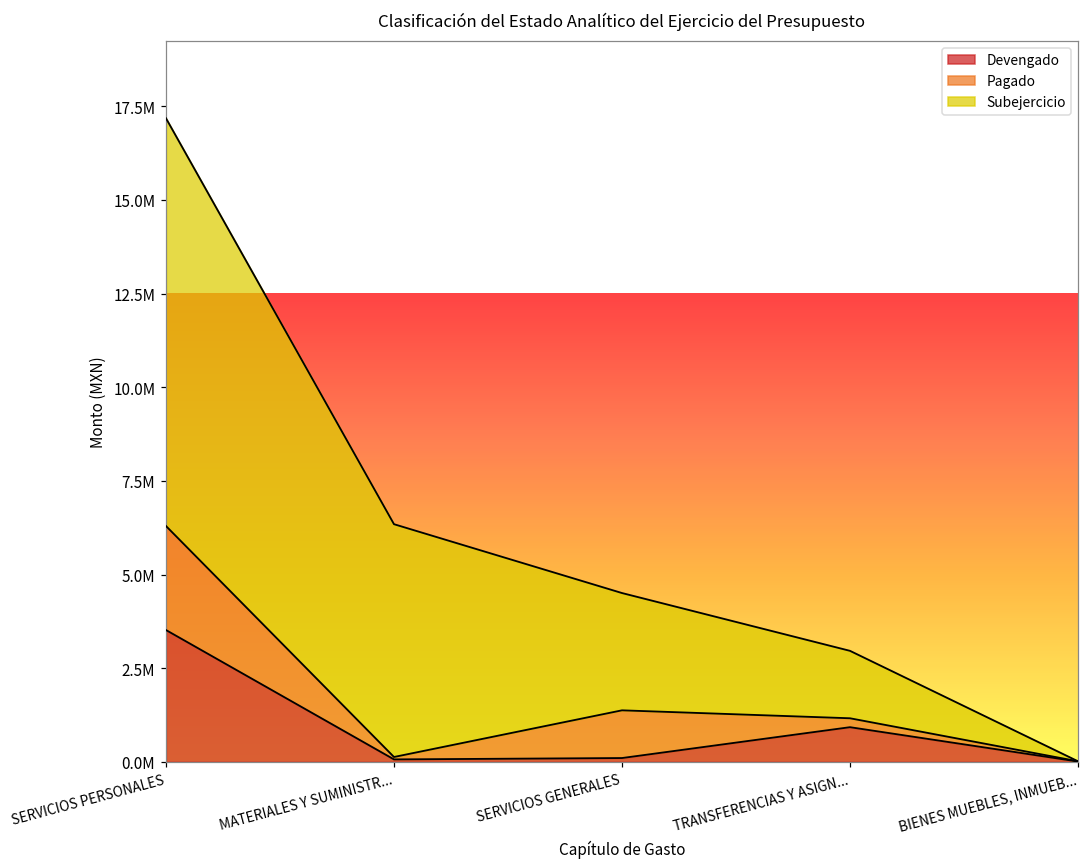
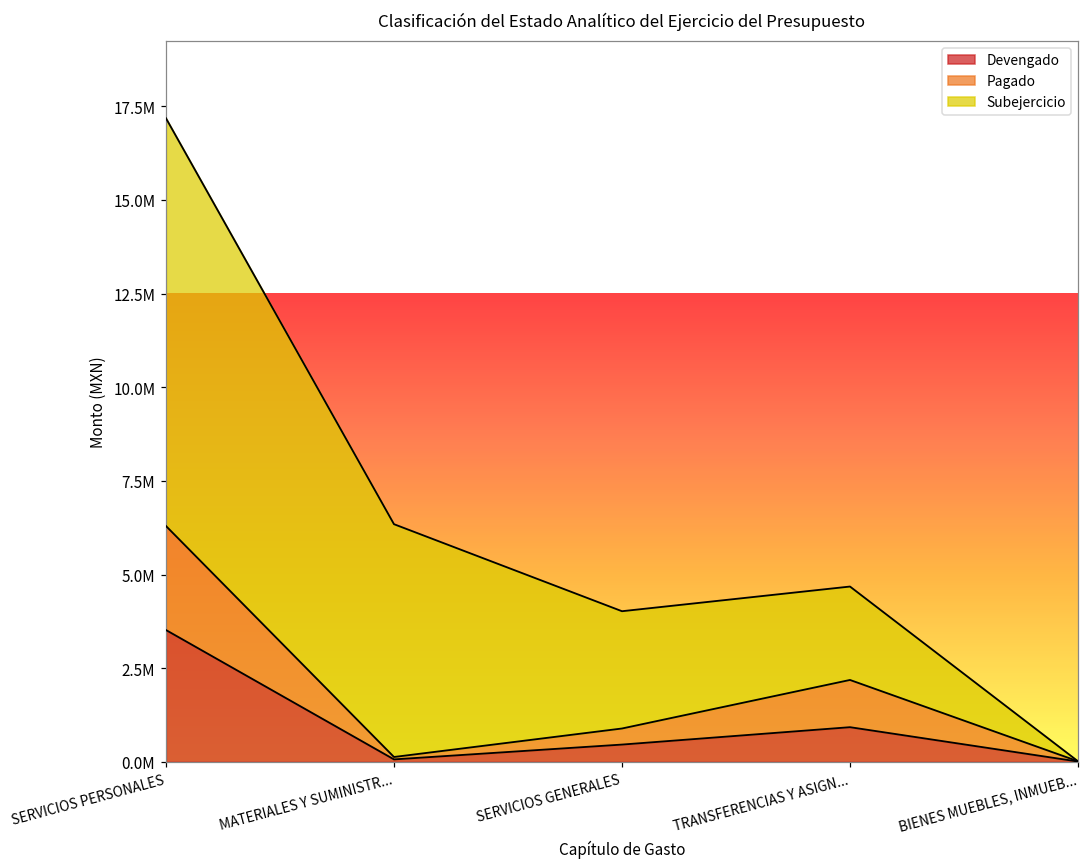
Devengado, SERVICIOS GENERALES: 100000 -> 500000
Pagado, SERVICIOS GENERALES: 1300000 -> 400000
Pagado, TRANSFERENCIAS Y ASIGN...: 200000 -> 1300000
Subejercicio, TRANSFERENCIAS Y ASIGN...: 1800000 -> 2500000
